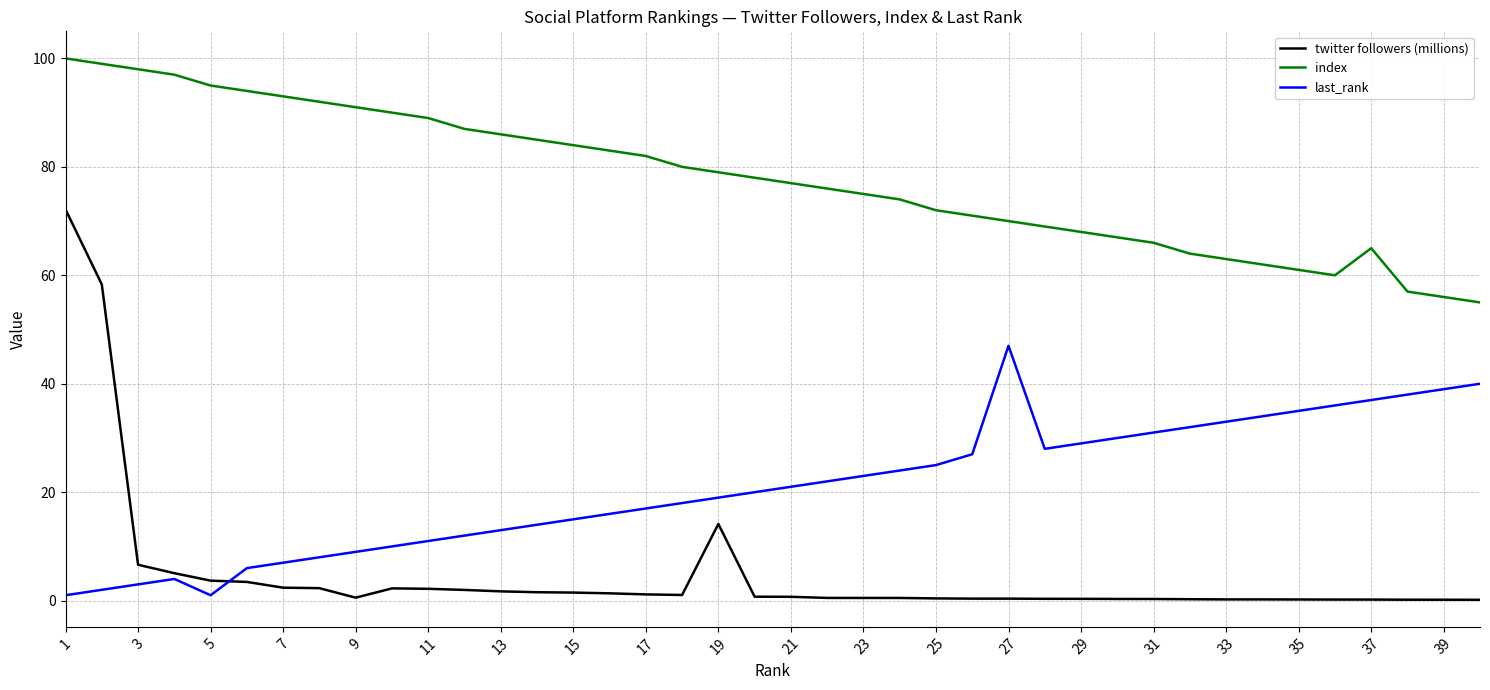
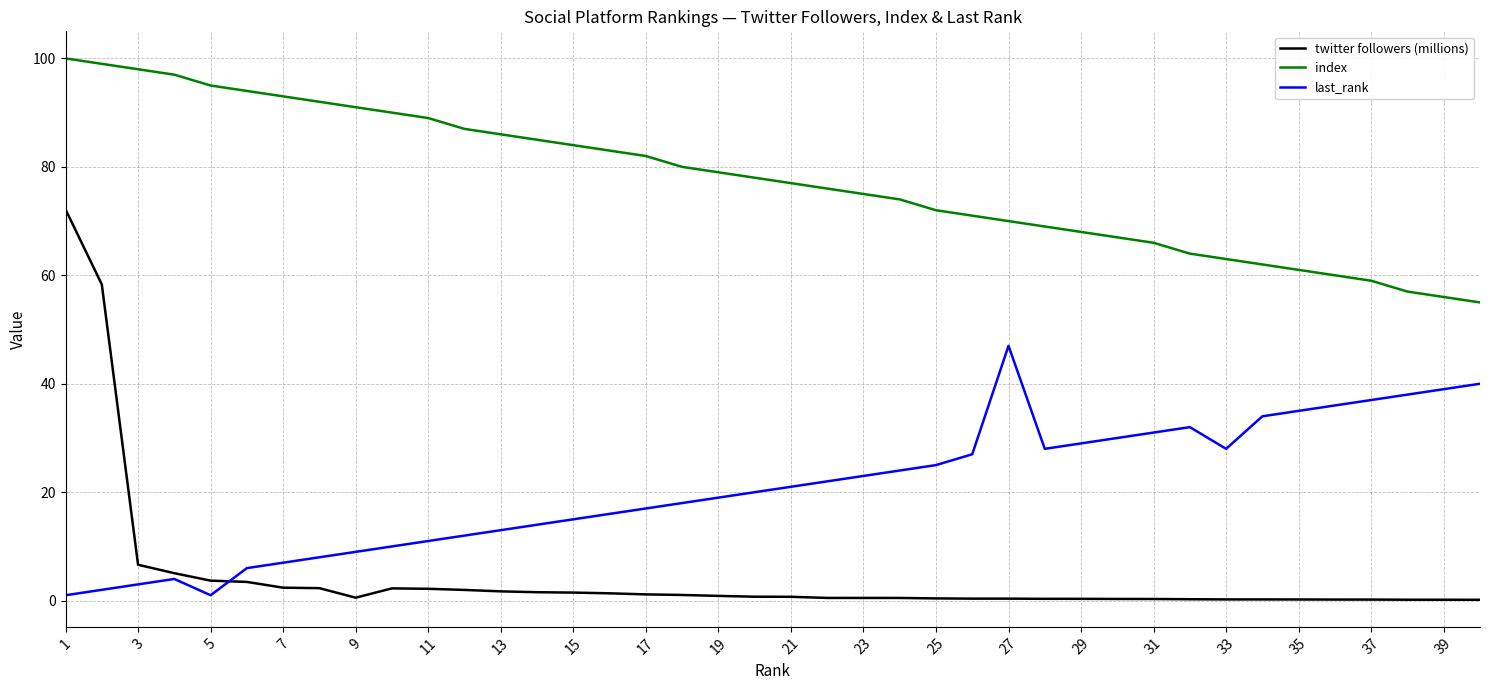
twitter followers (millions), 19: 14 -> 1
last_rank, 33: 33 -> 28
index, 37: 65 -> 59
